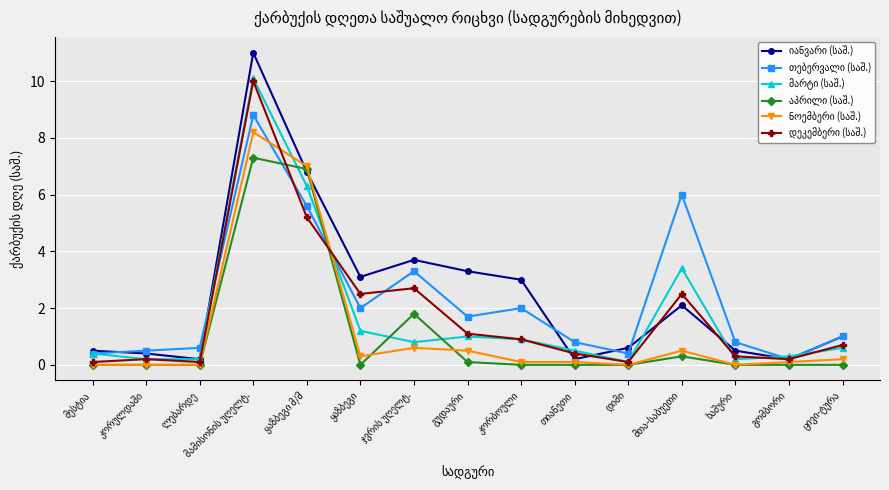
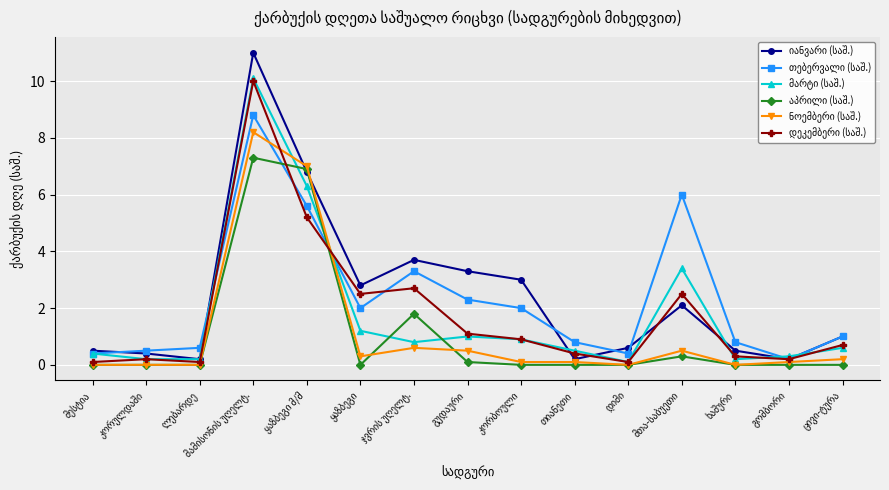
იანვარი (საშ.), ყაზბეგი: 3.1 -> 2.8
თებერვალი (საშ.), გუდაური: 1.7 -> 2.3
